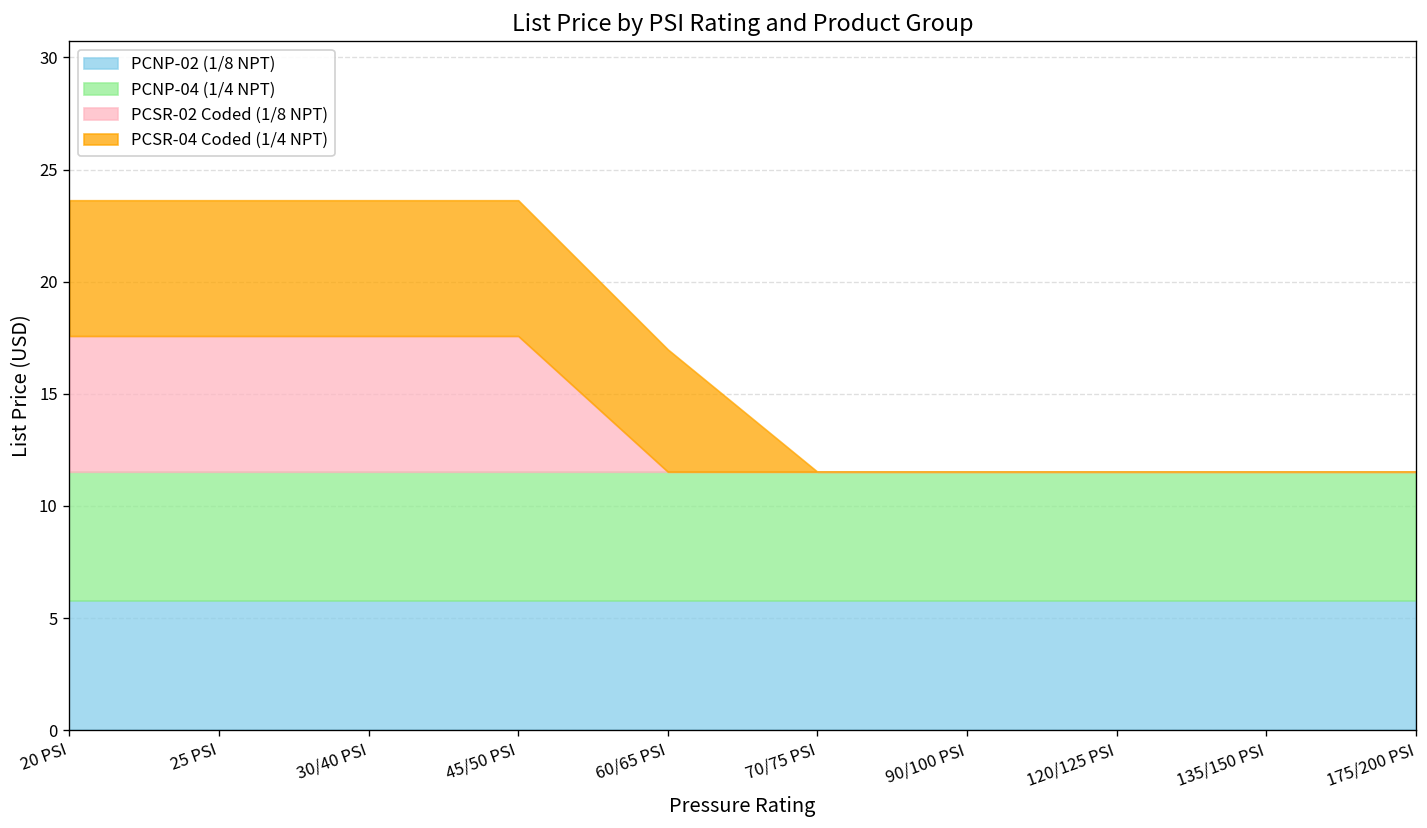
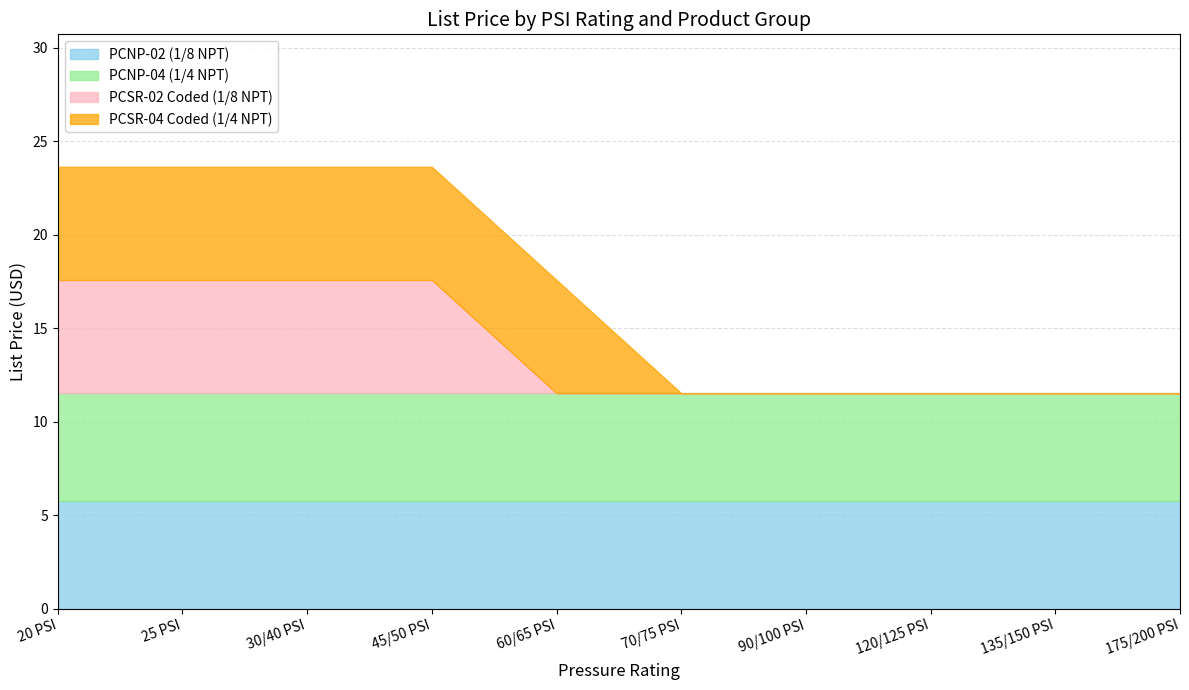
PCSR-04 Coded (1/4 NPT), 60/65 PSI: 5.5 -> 6.1
